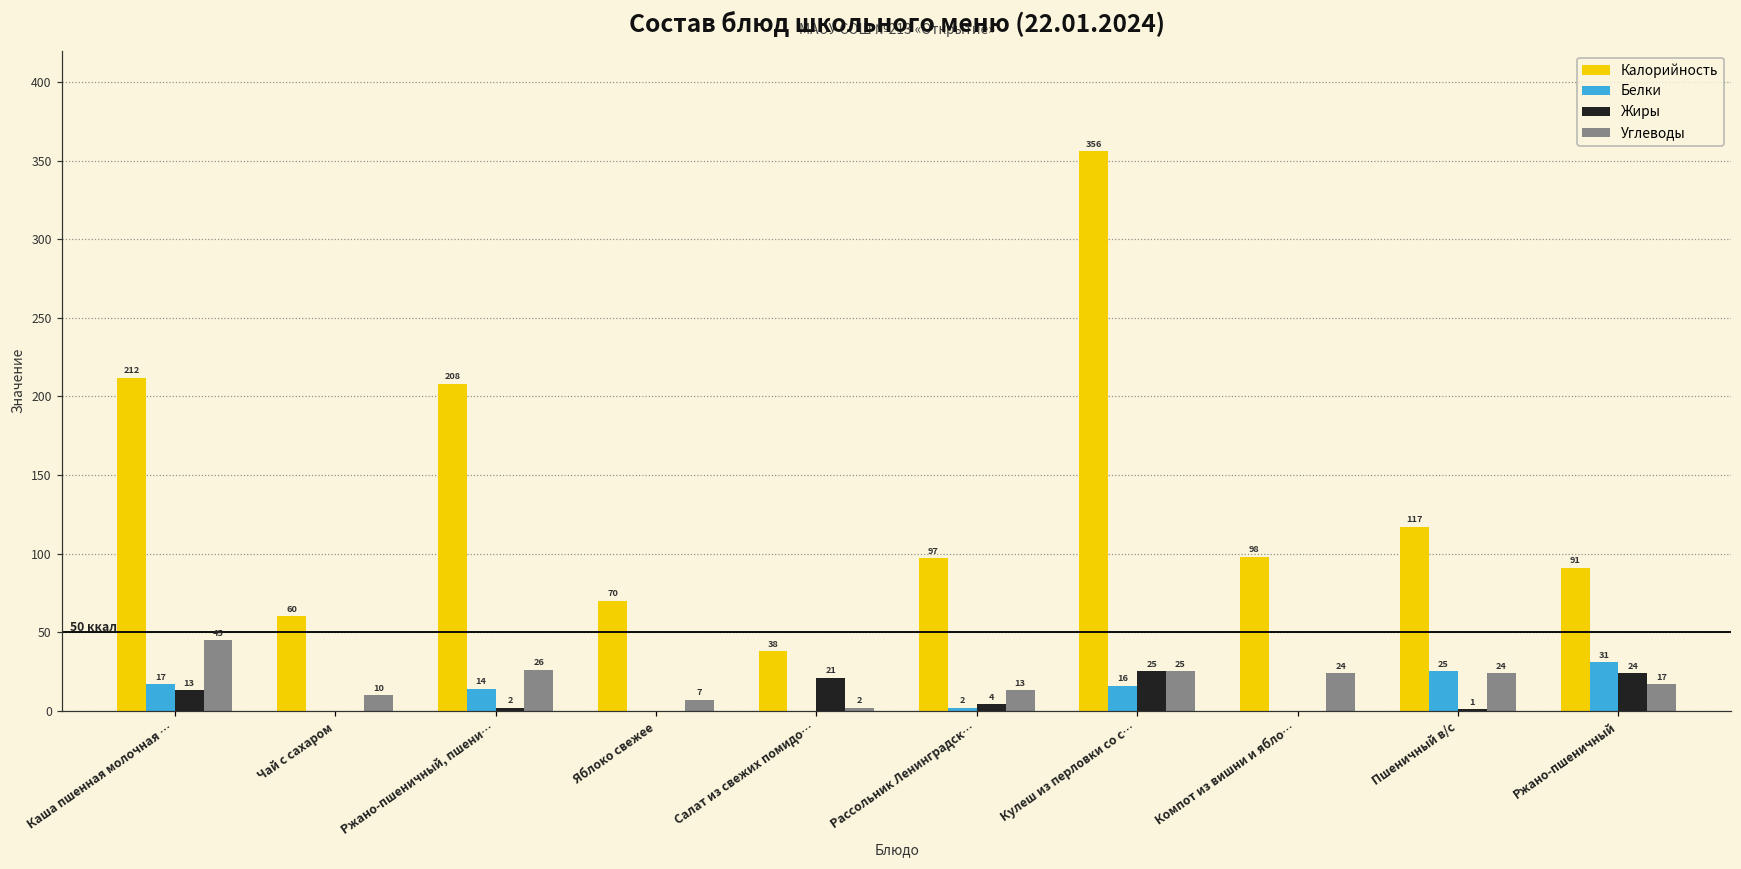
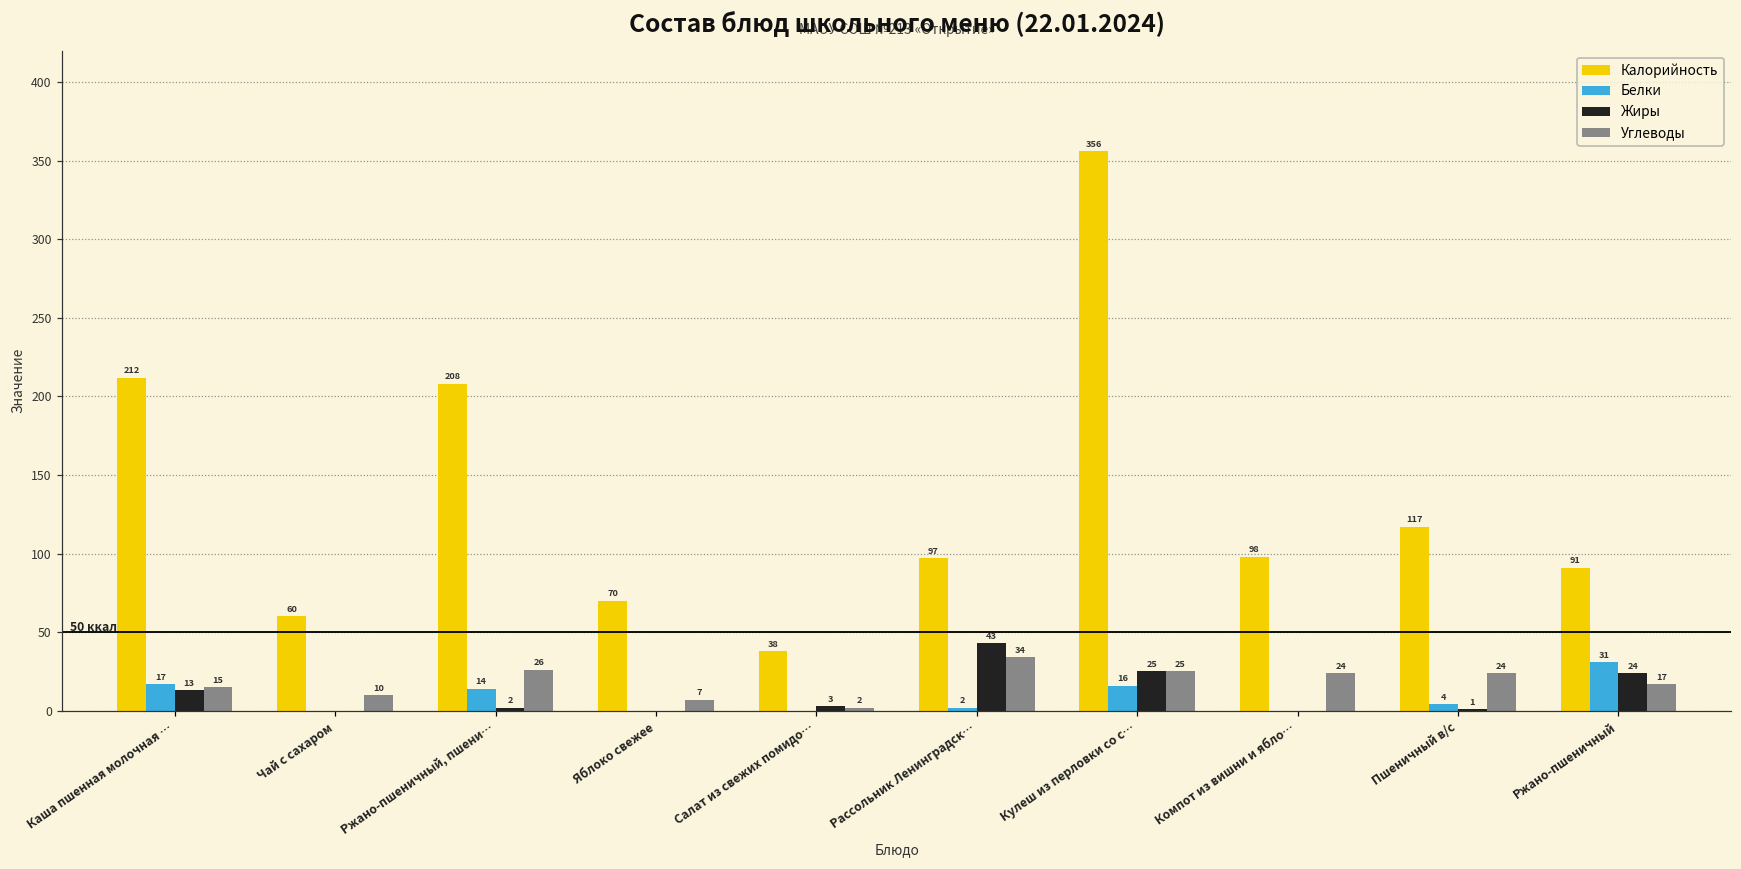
Углеводы, Каша пшенная молочная …: 45 -> 15
Жиры, Салат из свежих помидо…: 21 -> 3
Жиры, Рассольник Ленинградск…: 4 -> 43
Углеводы, Рассольник Ленинградск…: 13 -> 34
Белки, Пшеничный в/с: 25 -> 4
